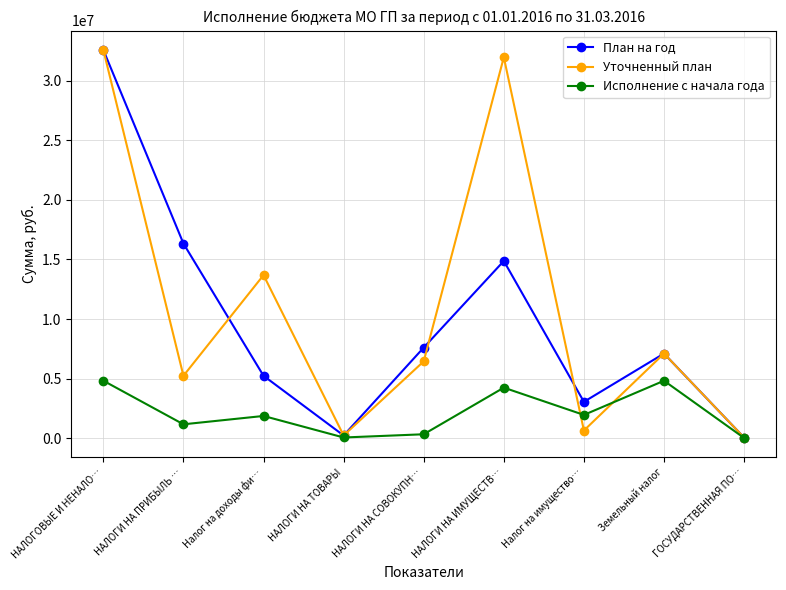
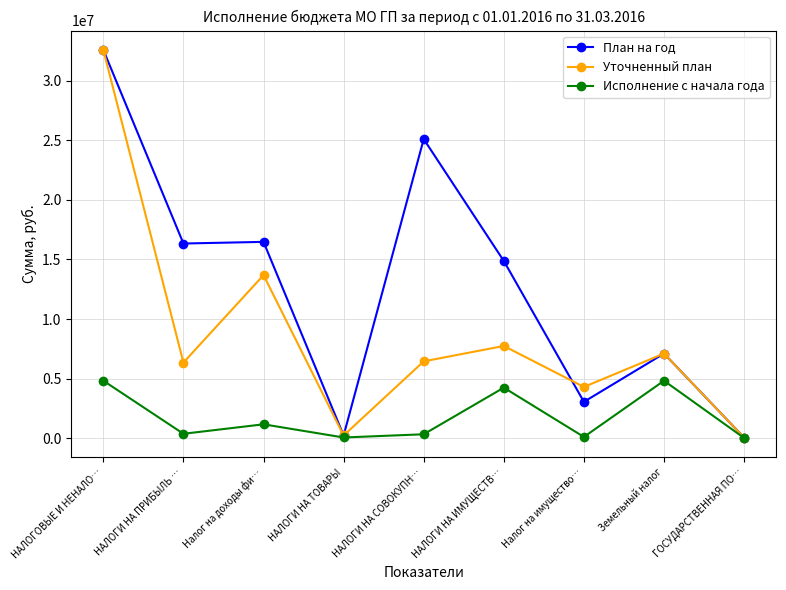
Уточненный план, НАЛОГИ НА ПРИБЫЛЬ …: 5200000 -> 6300000
Исполнение с начала года, НАЛОГИ НА ПРИБЫЛЬ …: 1200000 -> 400000
План на год, Налог на доходы фи…: 5200000 -> 16500000
Исполнение с начала года, Налог на доходы фи…: 1900000 -> 1200000
План на год, НАЛОГИ НА СОВОКУПН…: 7600000 -> 25100000
Уточненный план, НАЛОГИ НА ИМУЩЕСТВ…: 32000000 -> 7700000
Уточненный план, Налог на имущество…: 600000 -> 4300000
Исполнение с начала года, Налог на имущество…: 1900000 -> 100000
